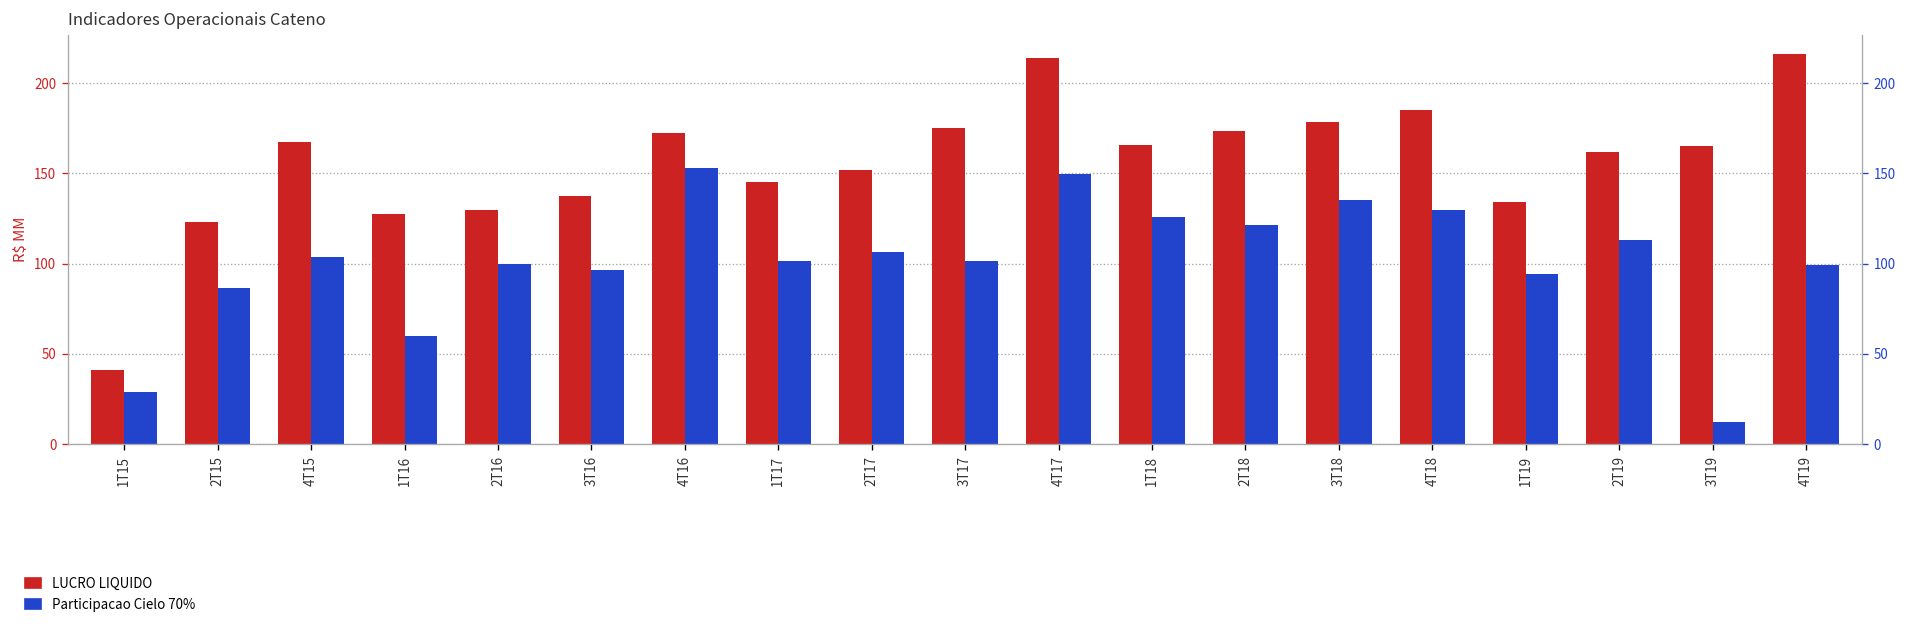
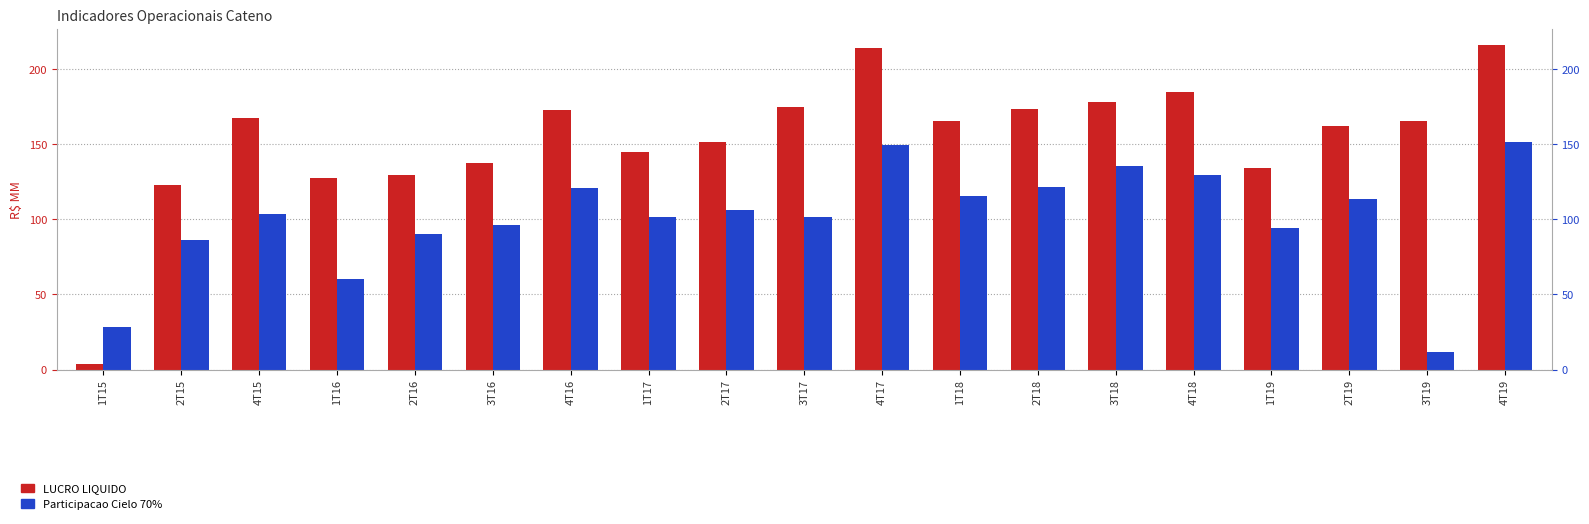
LUCRO LIQUIDO, 1T15: 41 -> 4
Participacao Cielo 70%, 2T16: 100 -> 91
Participacao Cielo 70%, 4T16: 153 -> 121
Participacao Cielo 70%, 1T18: 126 -> 116
Participacao Cielo 70%, 4T19: 99 -> 151
